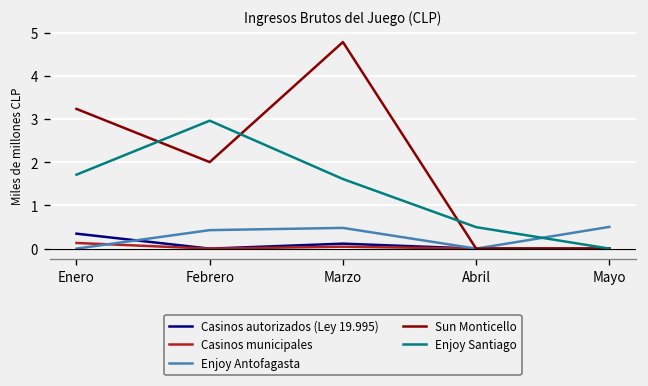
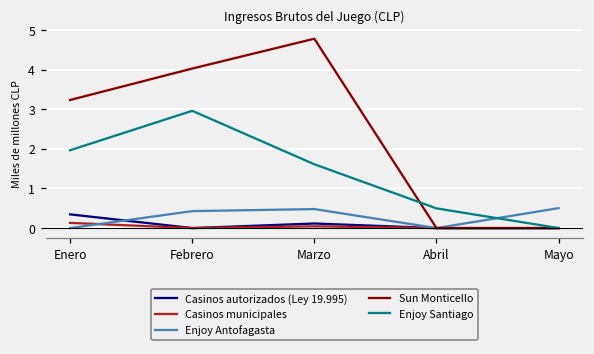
Enjoy Santiago, Enero: 1.7 -> 2.0
Sun Monticello, Febrero: 2.0 -> 4.0
